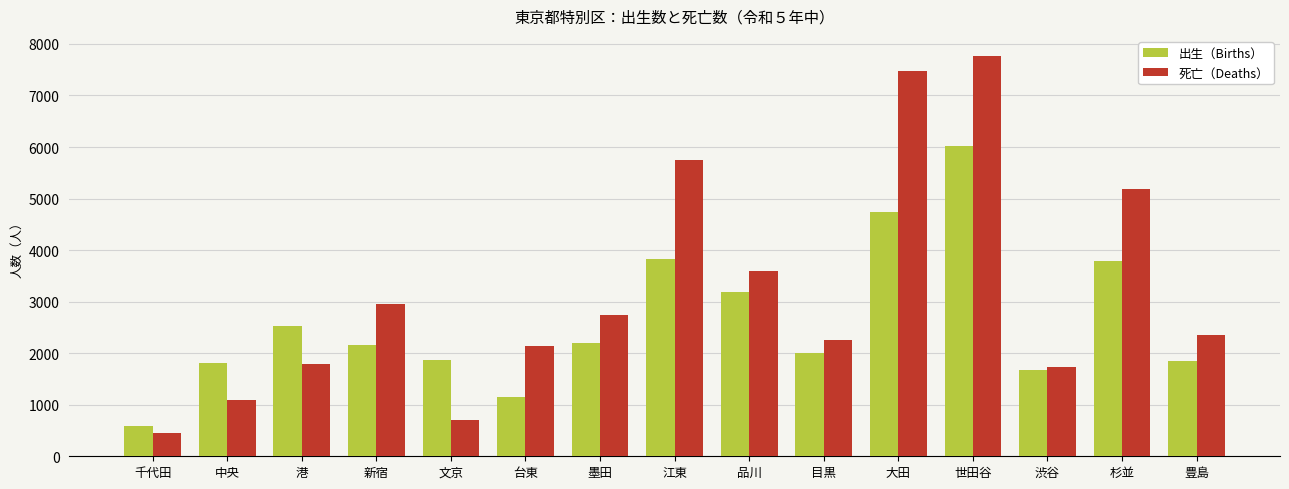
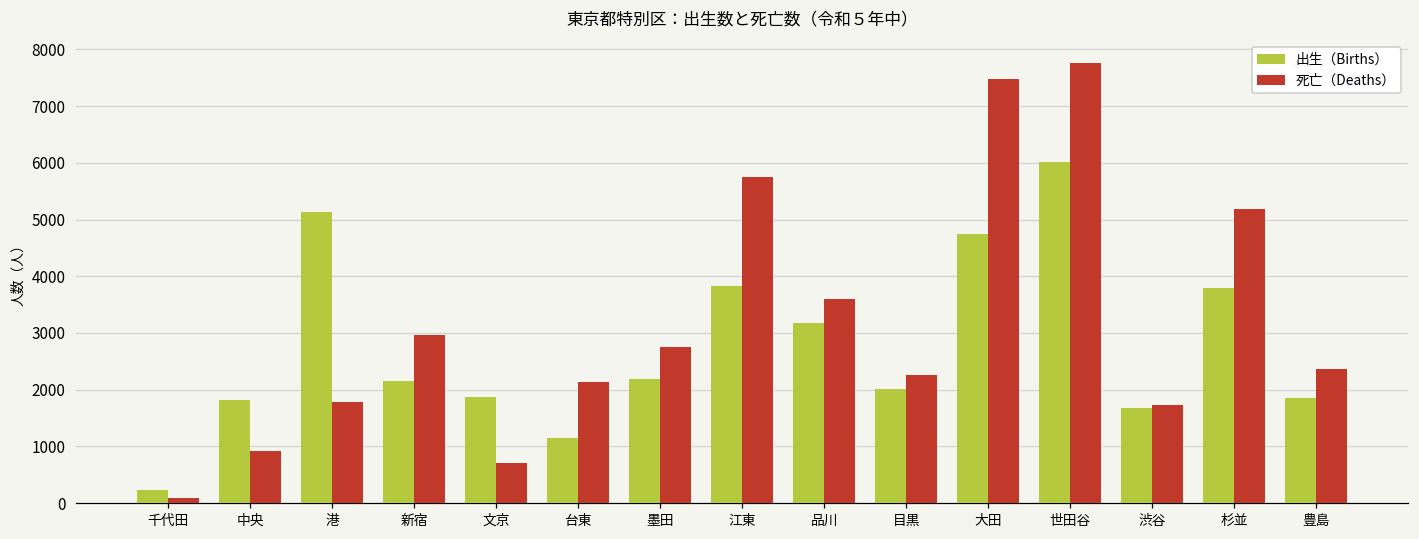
出生（Births）, 千代田: 600 -> 200
死亡（Deaths）, 千代田: 400 -> 100
死亡（Deaths）, 中央: 1100 -> 900
出生（Births）, 港: 2500 -> 5100
